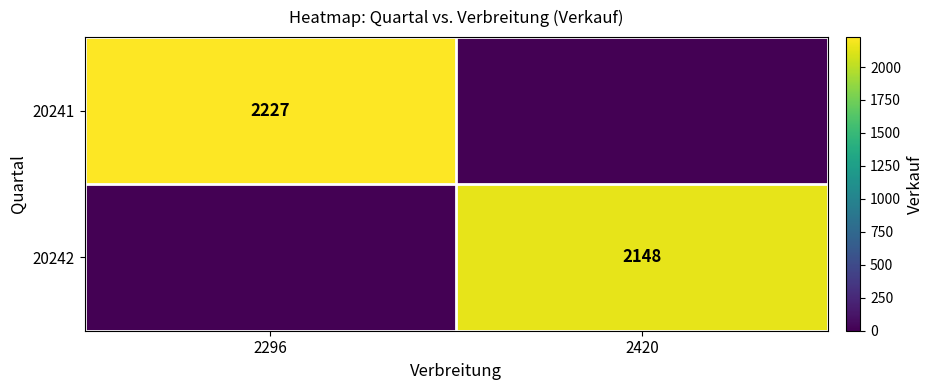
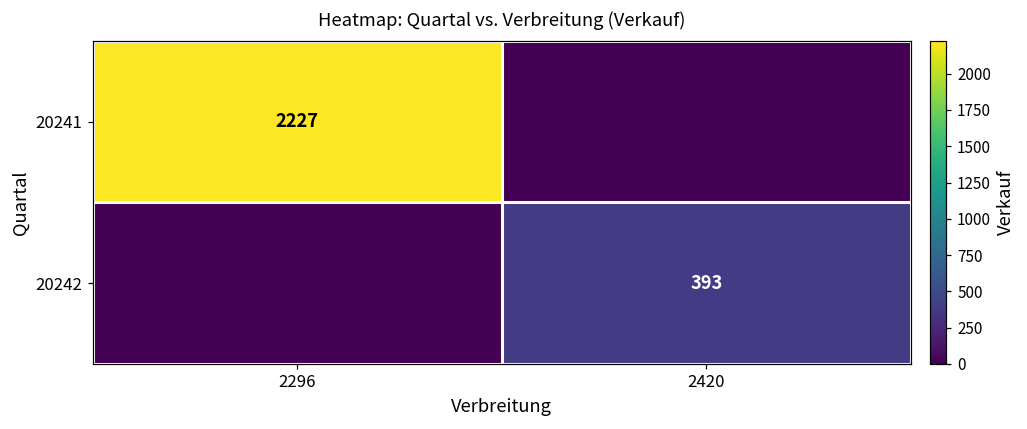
20242, 2420: 2148 -> 393
